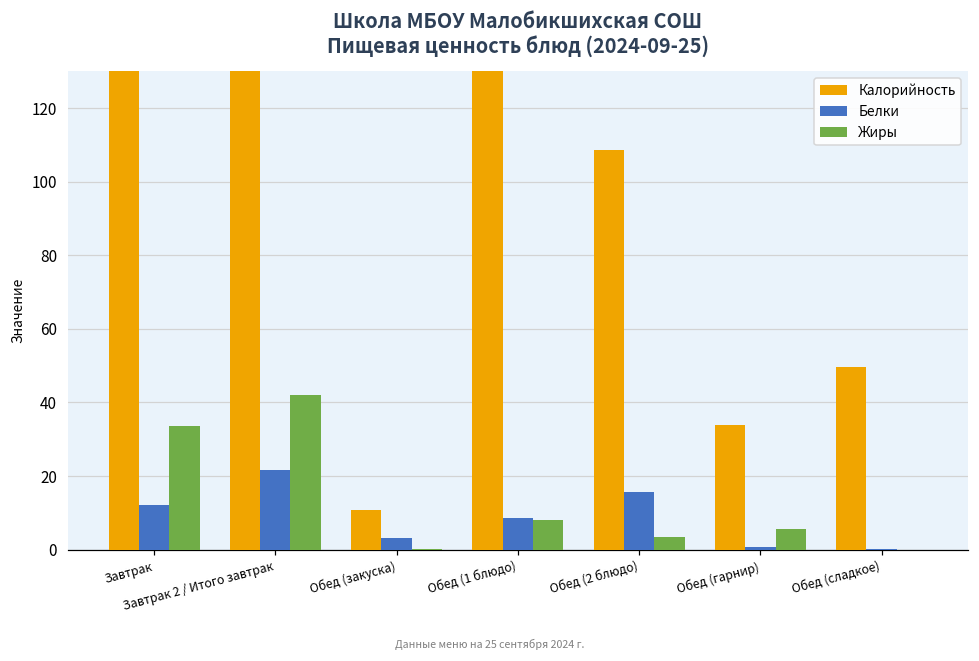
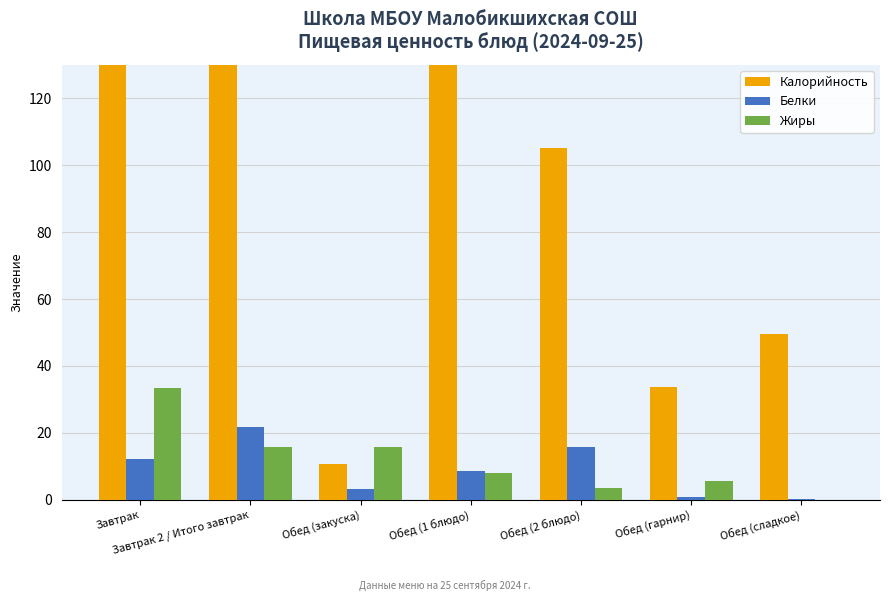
Жиры, Завтрак 2 / Итого завтрак: 42 -> 16
Жиры, Обед (закуска): 0 -> 16
Калорийность, Обед (2 блюдо): 109 -> 105
